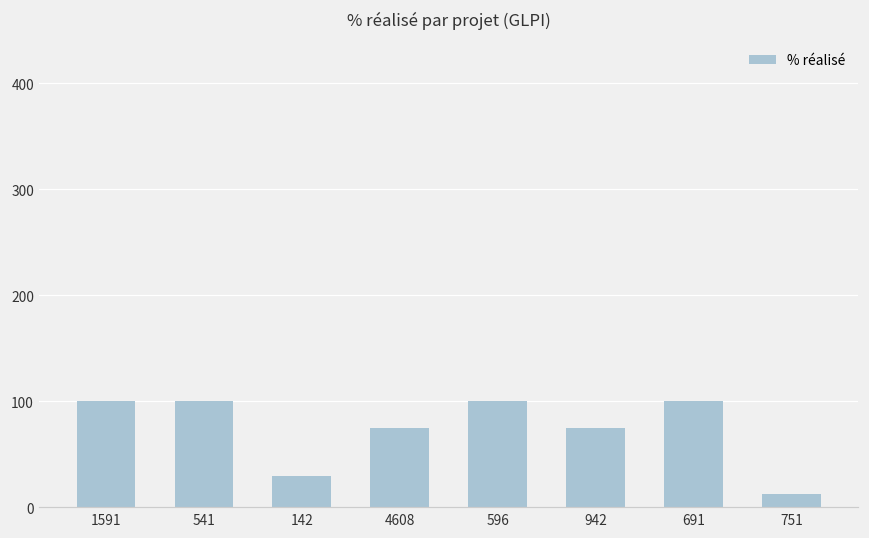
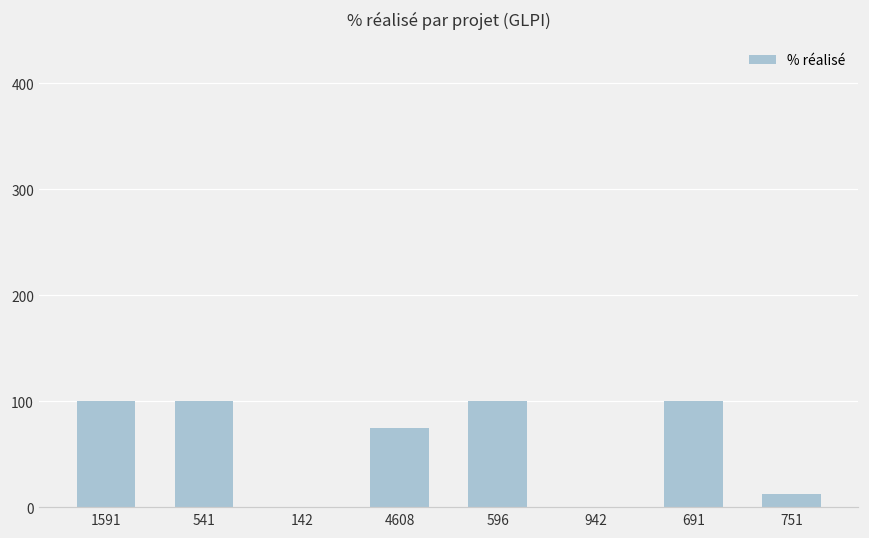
142: 30 -> 0
942: 80 -> 0
